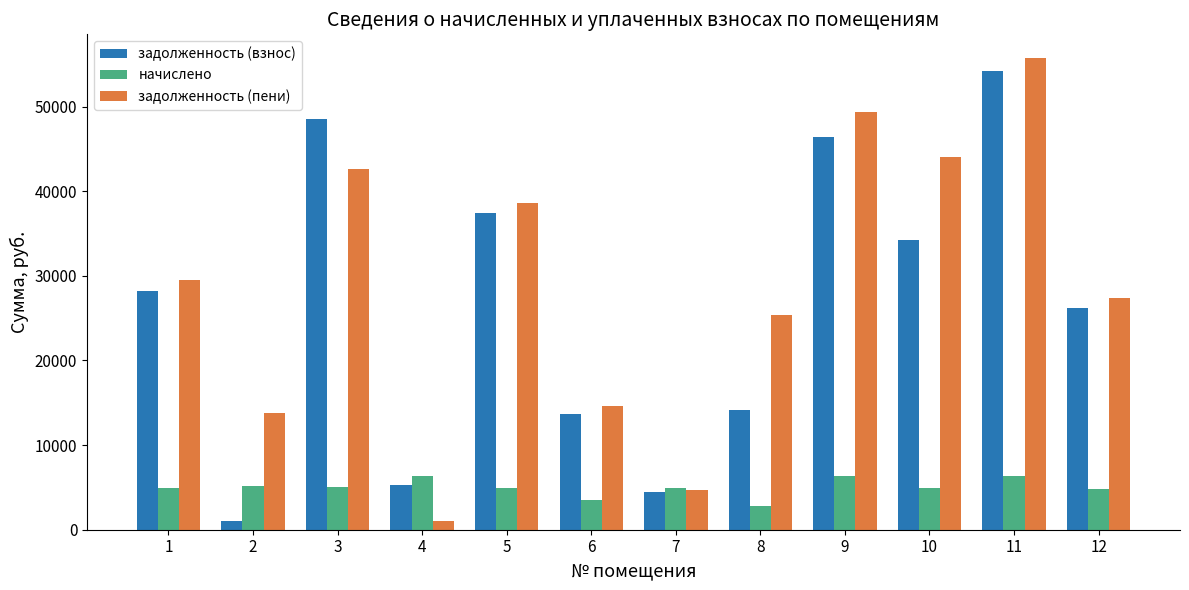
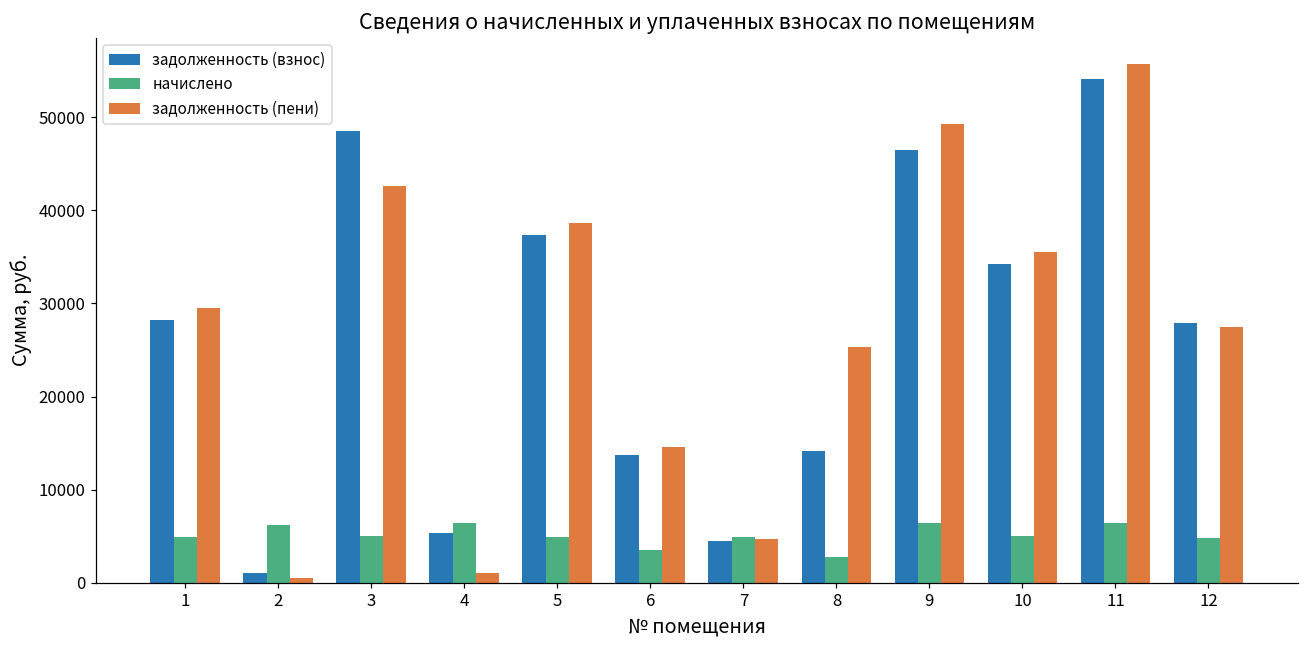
начислено, 2: 5000 -> 6000
задолженность (пени), 2: 14000 -> 1000
задолженность (пени), 10: 44000 -> 35000
задолженность (взнос), 12: 26000 -> 28000
